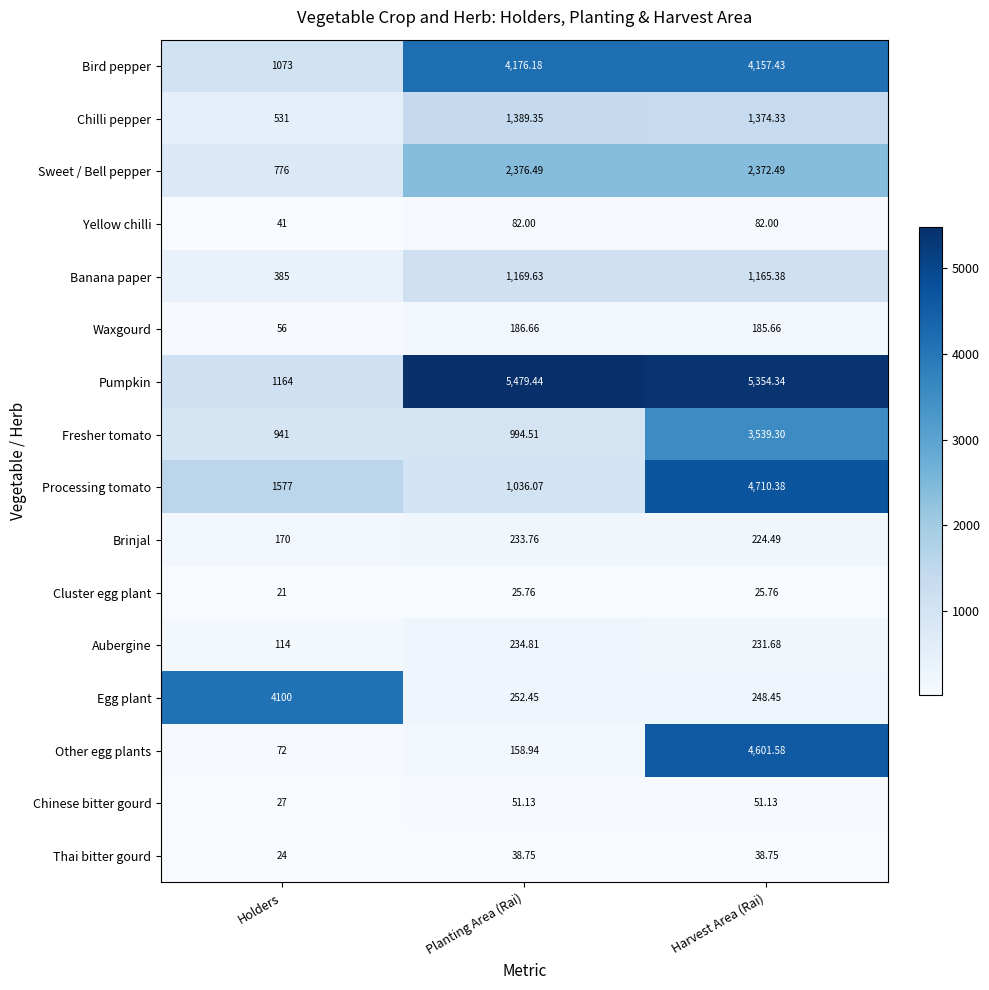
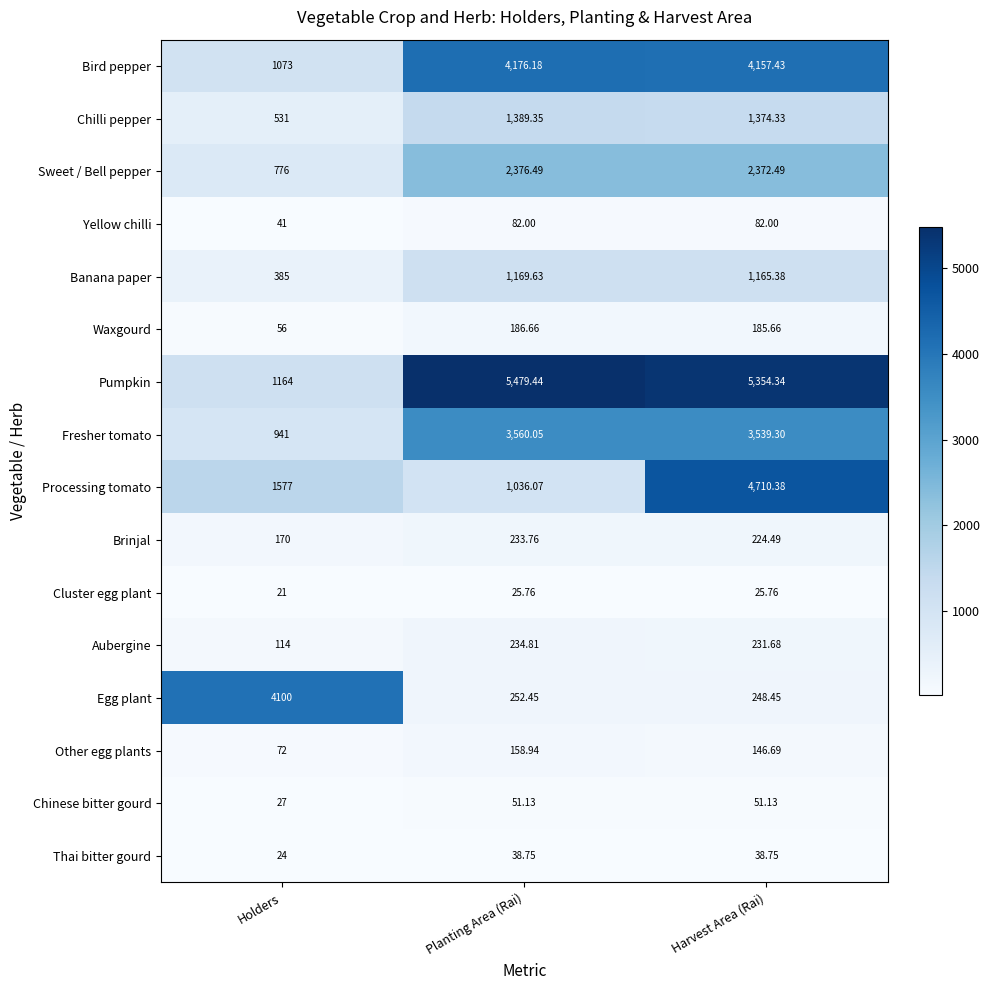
Fresher tomato, Planting Area (Rai): 994.51 -> 3,560.05
Other egg plants, Harvest Area (Rai): 4,601.58 -> 146.69
